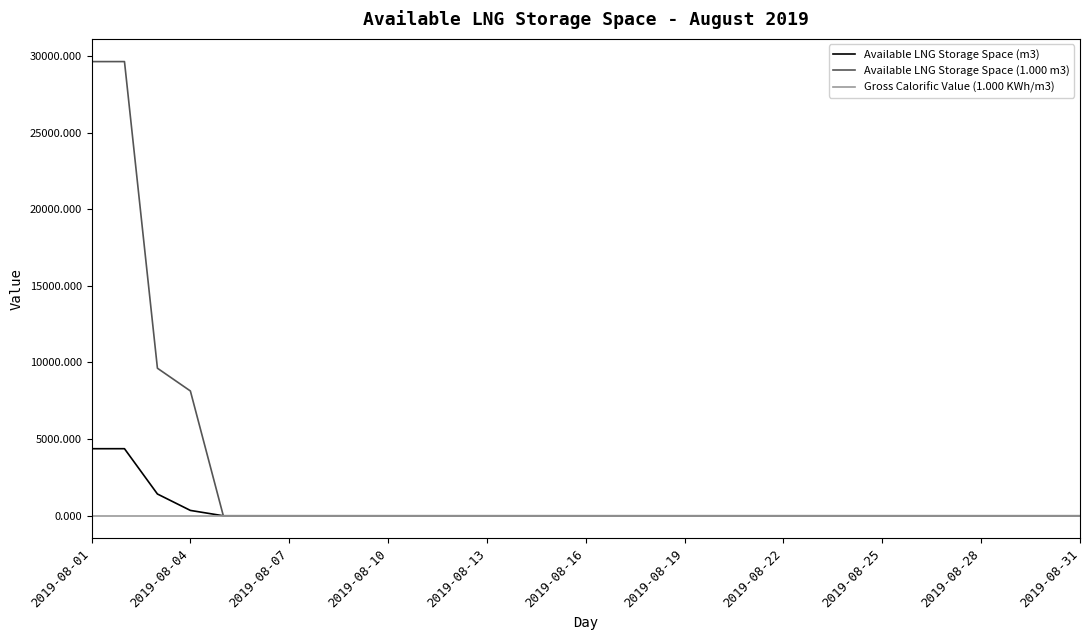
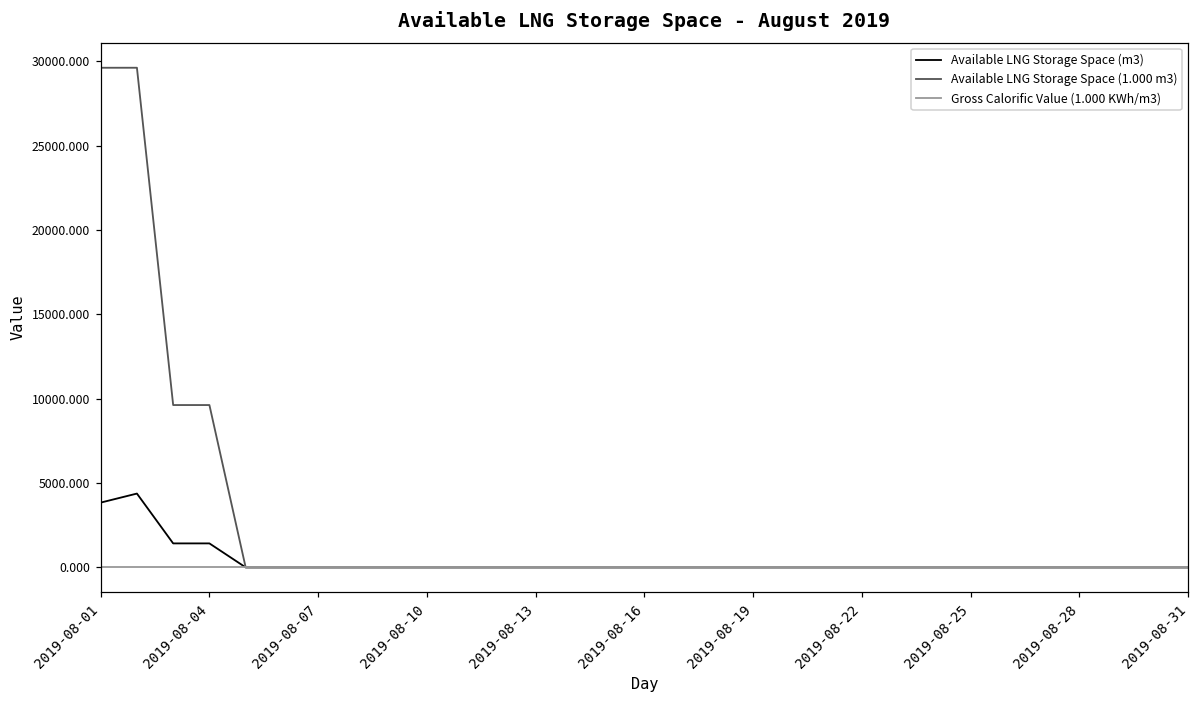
Available LNG Storage Space (m3), 2019-08-01: 4400 -> 3800
Available LNG Storage Space (m3), 2019-08-04: 400 -> 1400
Available LNG Storage Space (1.000 m3), 2019-08-04: 8100 -> 9600
